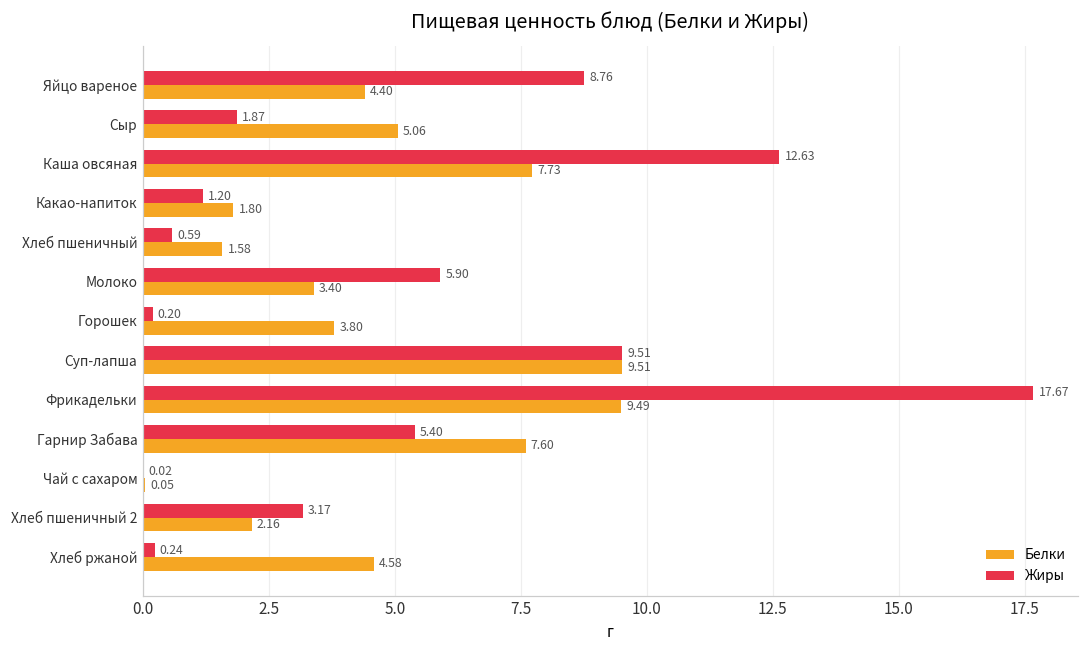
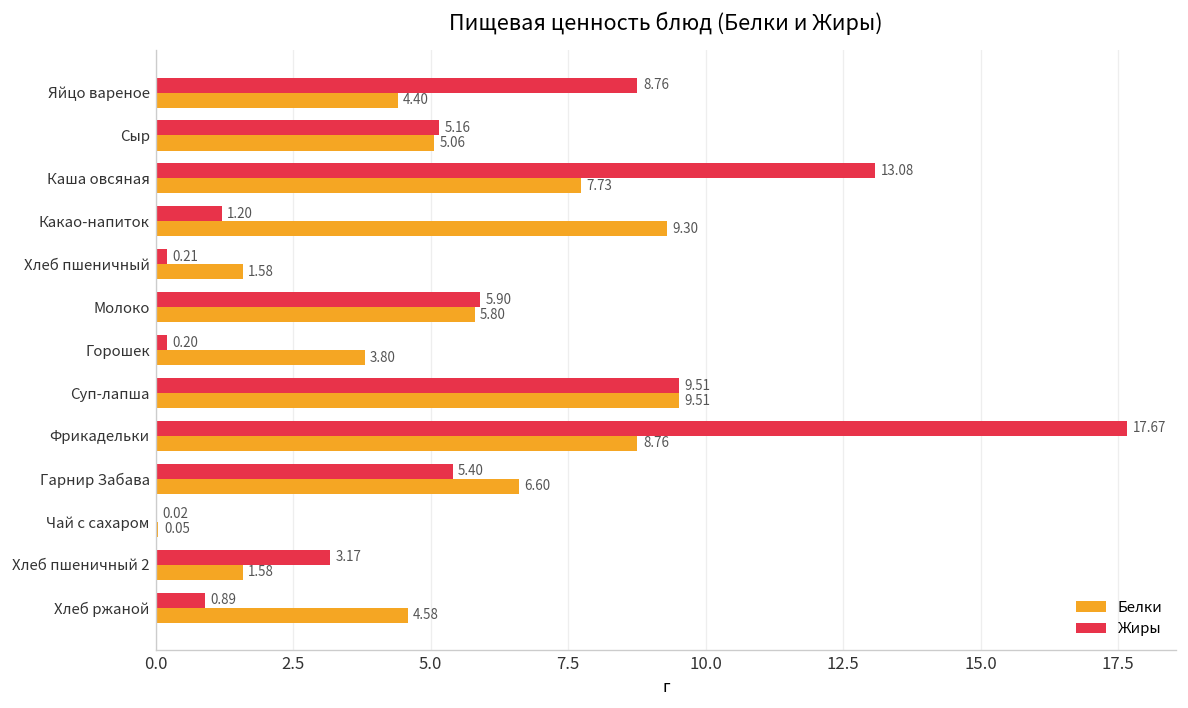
Жиры, Сыр: 1.87 -> 5.16
Жиры, Каша овсяная: 12.63 -> 13.08
Белки, Какао-напиток: 1.80 -> 9.30
Жиры, Хлеб пшеничный: 0.59 -> 0.21
Белки, Молоко: 3.40 -> 5.80
Белки, Фрикадельки: 9.49 -> 8.76
Белки, Гарнир Забава: 7.60 -> 6.60
Белки, Хлеб пшеничный 2: 2.16 -> 1.58
Жиры, Хлеб ржаной: 0.24 -> 0.89
